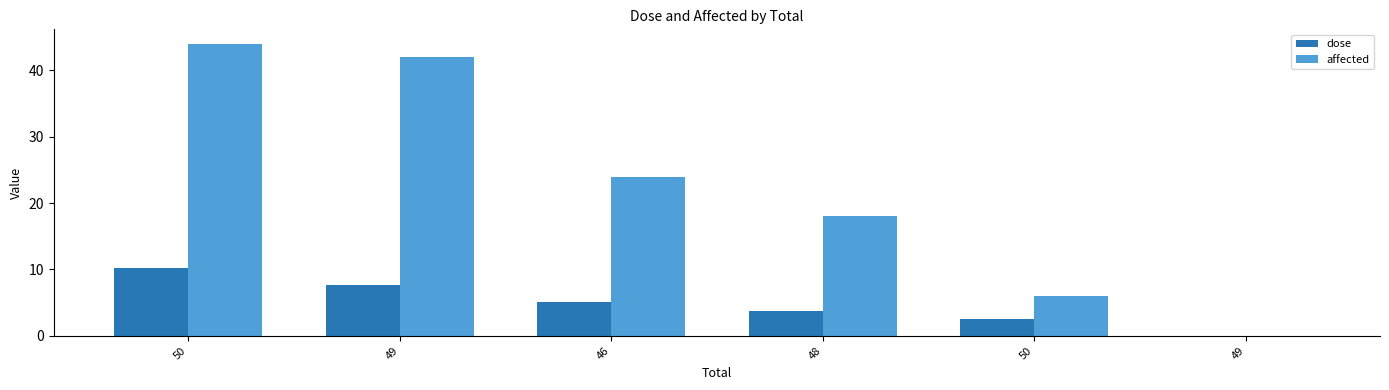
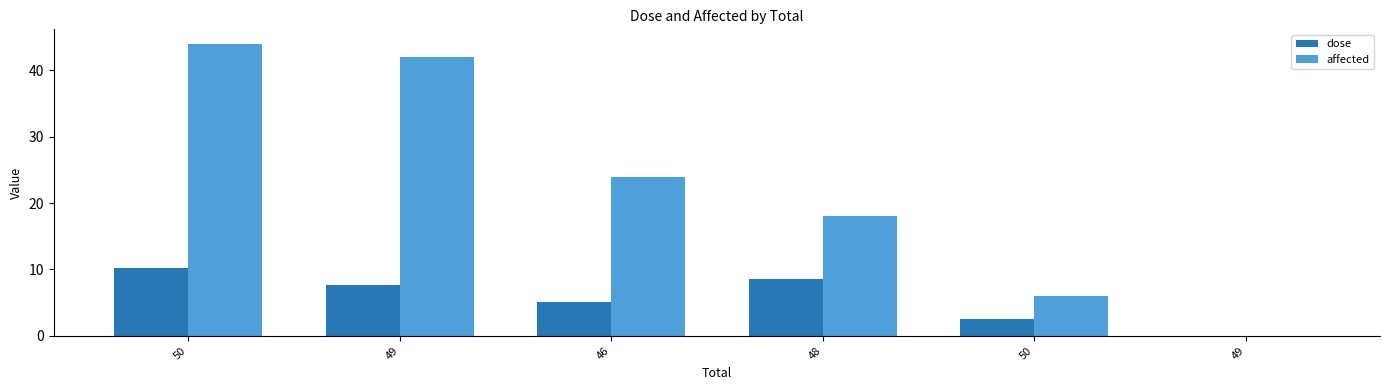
dose, 48: 4 -> 9
